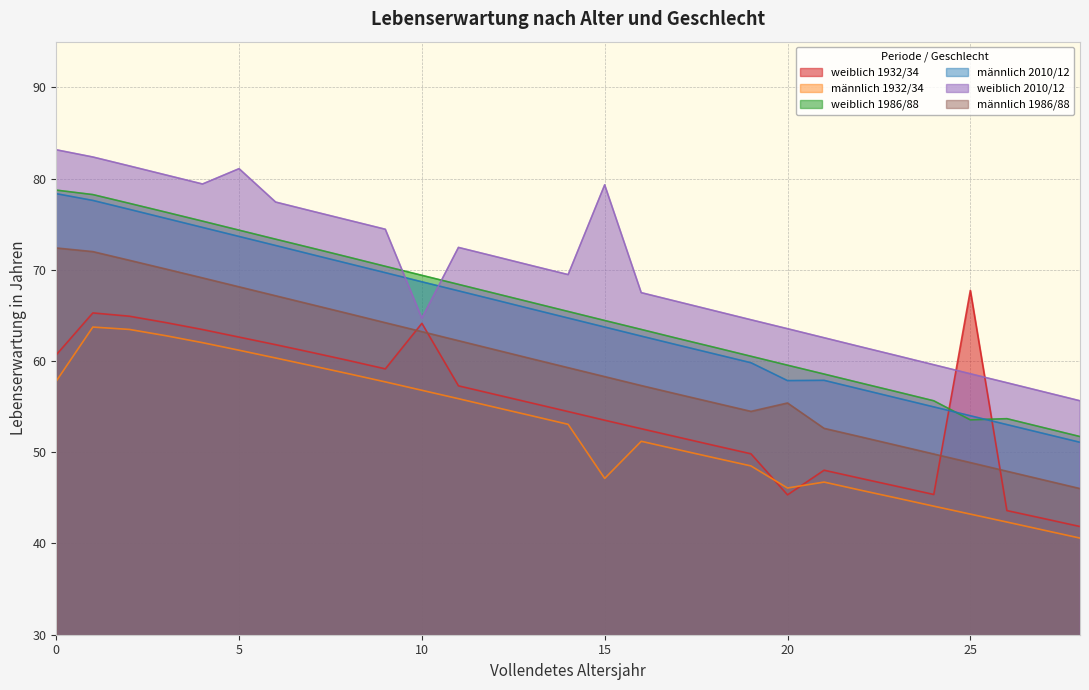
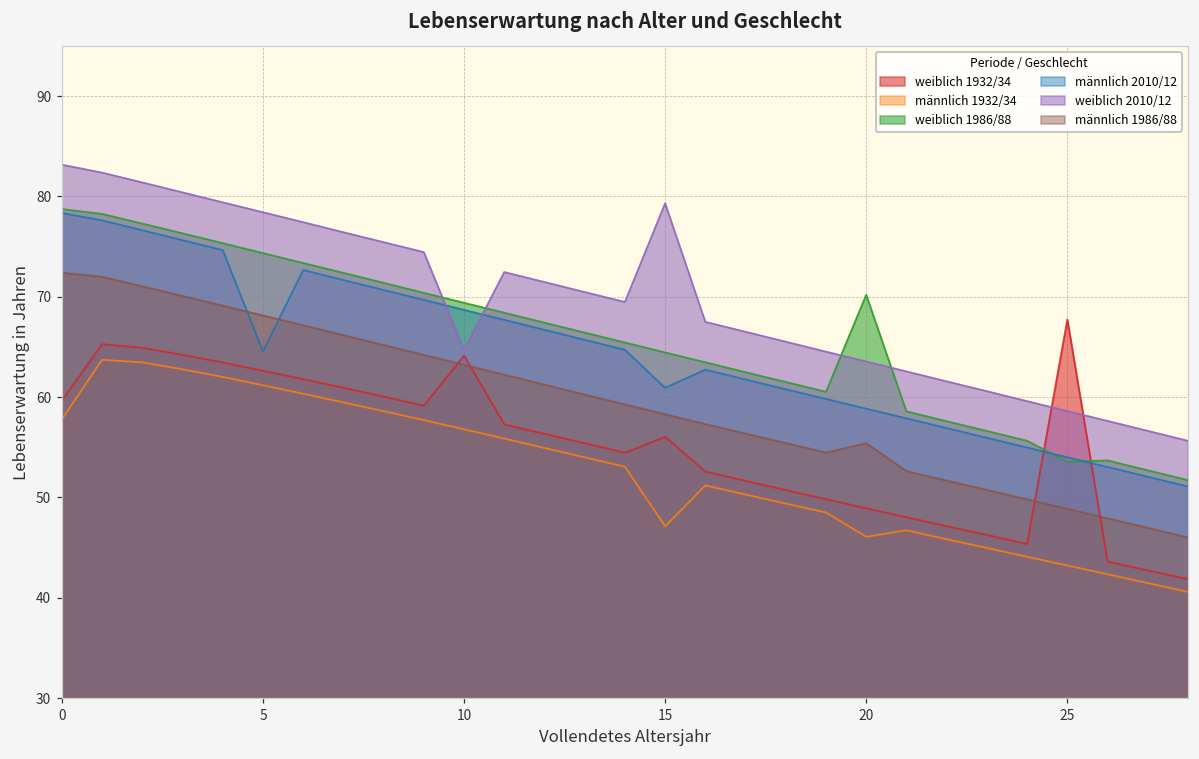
weiblich 1932/34, 0: 61 -> 60
männlich 2010/12, 5: 74 -> 65
weiblich 2010/12, 5: 81 -> 78
weiblich 1932/34, 15: 54 -> 56
männlich 2010/12, 15: 64 -> 61
weiblich 1932/34, 20: 45 -> 49
weiblich 1986/88, 20: 60 -> 70
männlich 2010/12, 20: 58 -> 59
